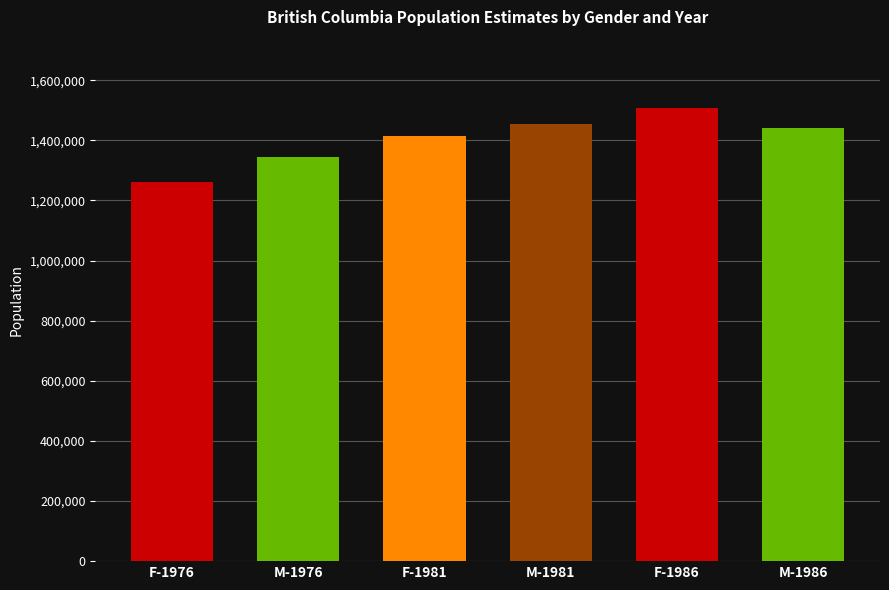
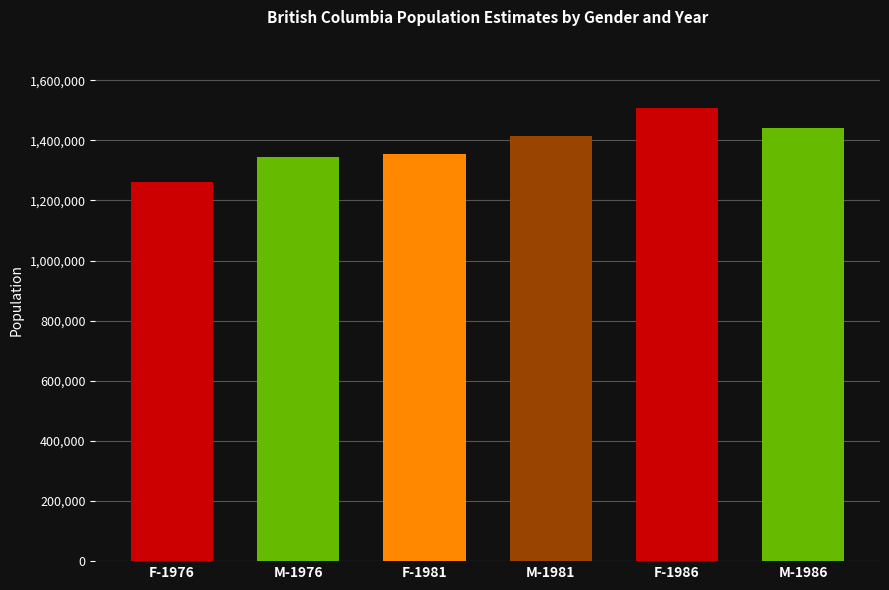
F-1981: 1,410,000 -> 1,360,000
M-1981: 1,450,000 -> 1,410,000
